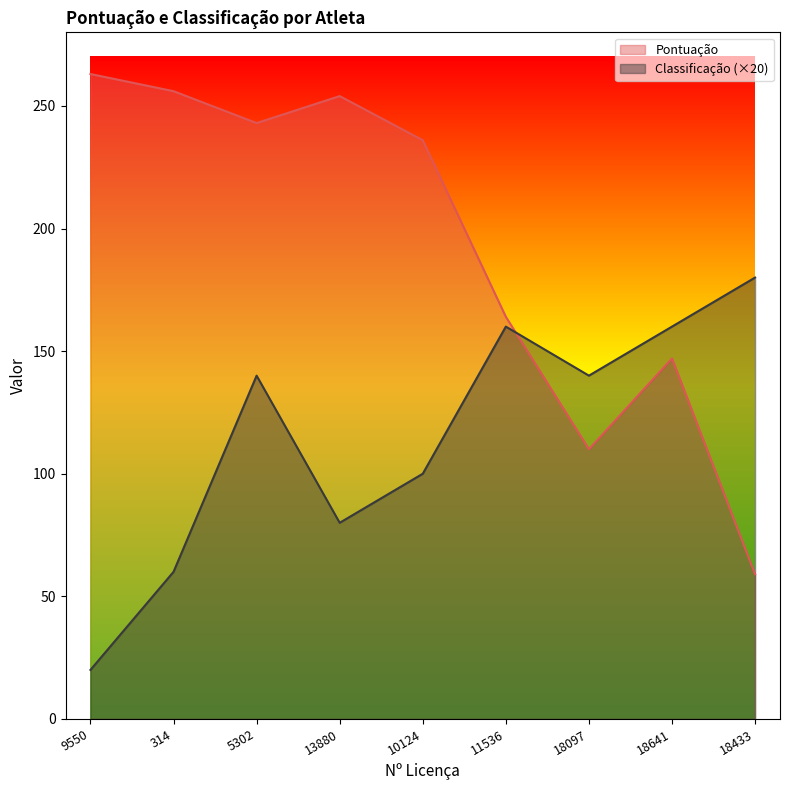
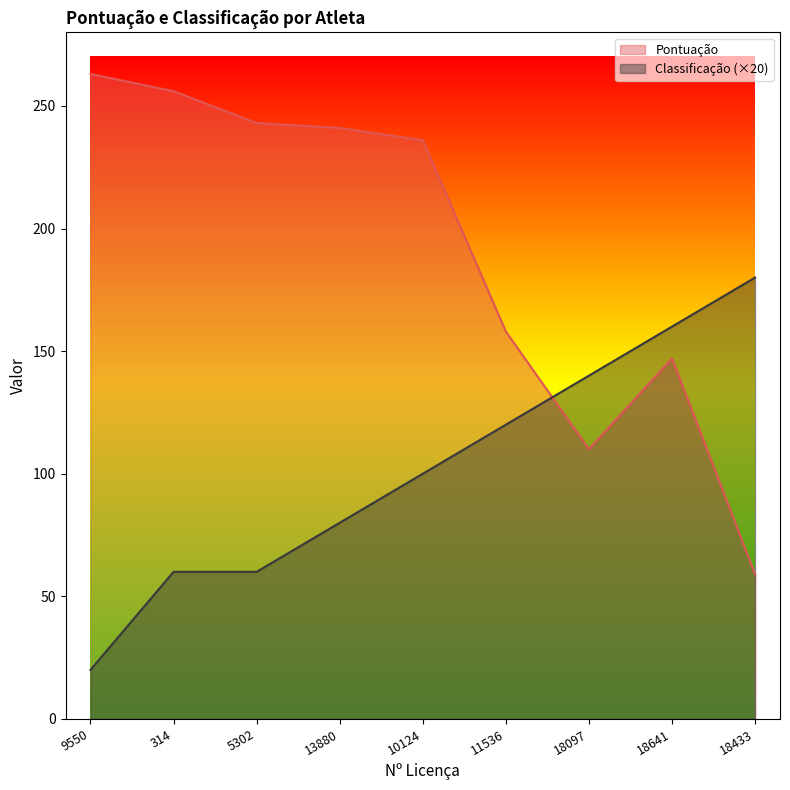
Classificação (×20), 5302: 140 -> 60
Pontuação, 13880: 254 -> 241
Pontuação, 11536: 164 -> 158
Classificação (×20), 11536: 160 -> 120
